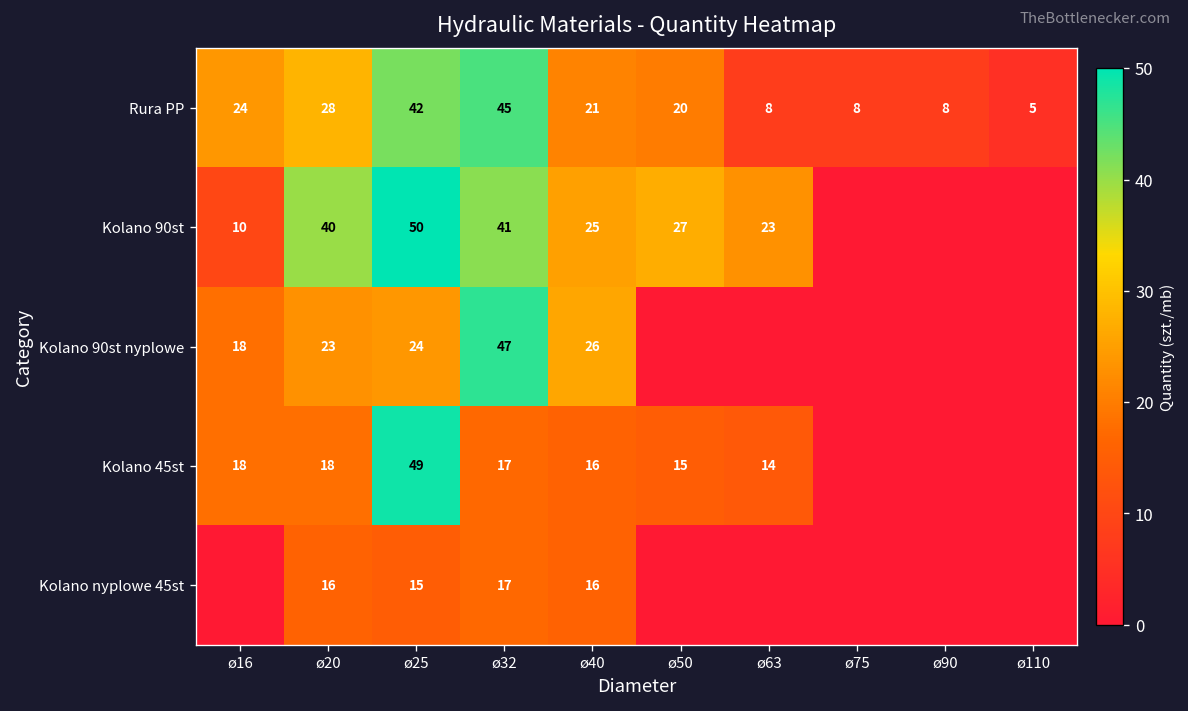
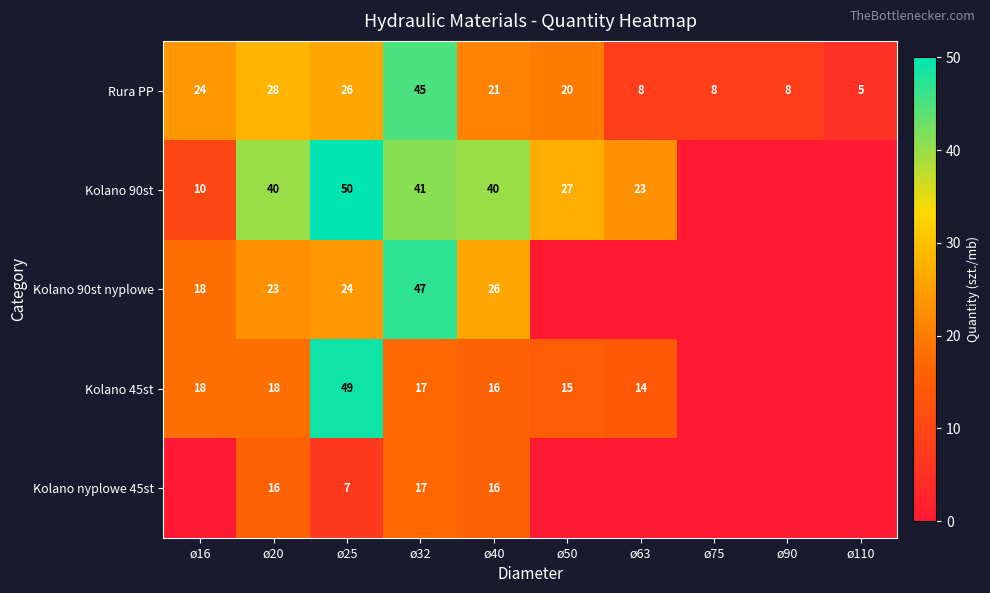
Rura PP, ø25: 42 -> 26
Kolano 90st, ø40: 25 -> 40
Kolano nyplowe 45st, ø25: 15 -> 7
